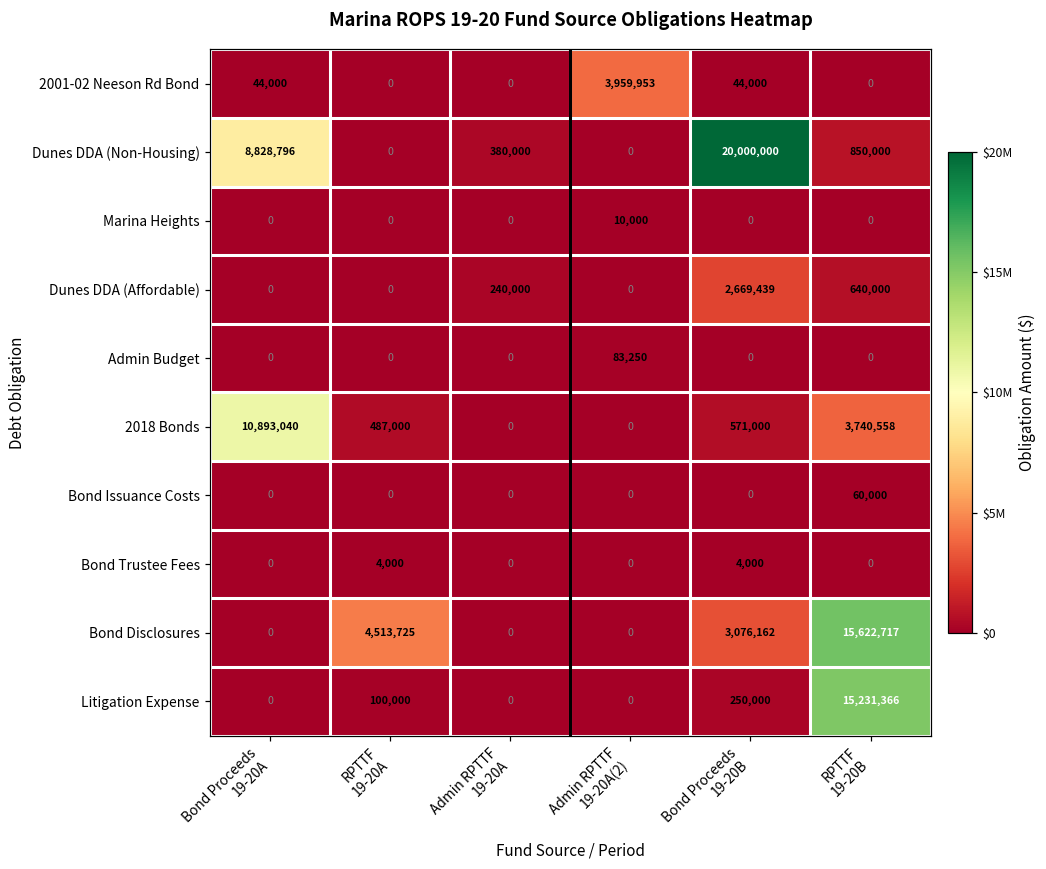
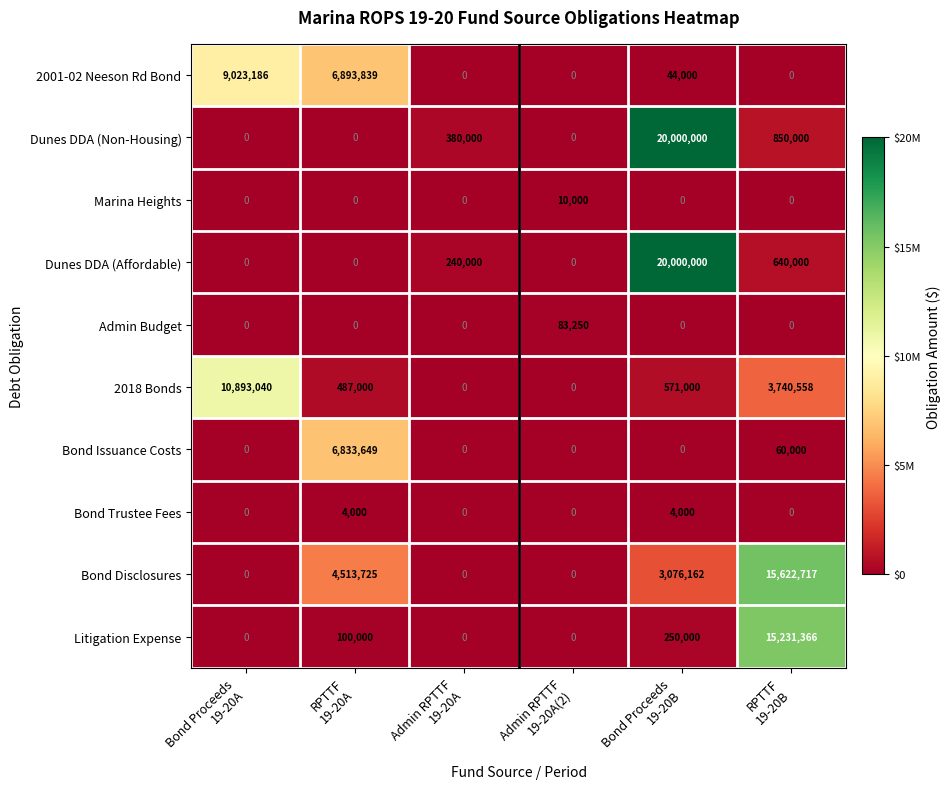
2001-02 Neeson Rd Bond, Bond Proceeds 19-20A: 44,000 -> 9,023,186
2001-02 Neeson Rd Bond, RPTTF 19-20A: 0 -> 6,893,839
2001-02 Neeson Rd Bond, Admin RPTTF 19-20A(2): 3,959,953 -> 0
Dunes DDA (Non-Housing), Bond Proceeds 19-20A: 8,828,796 -> 0
Dunes DDA (Affordable), Bond Proceeds 19-20B: 2,669,439 -> 20,000,000
Bond Issuance Costs, RPTTF 19-20A: 0 -> 6,833,649
